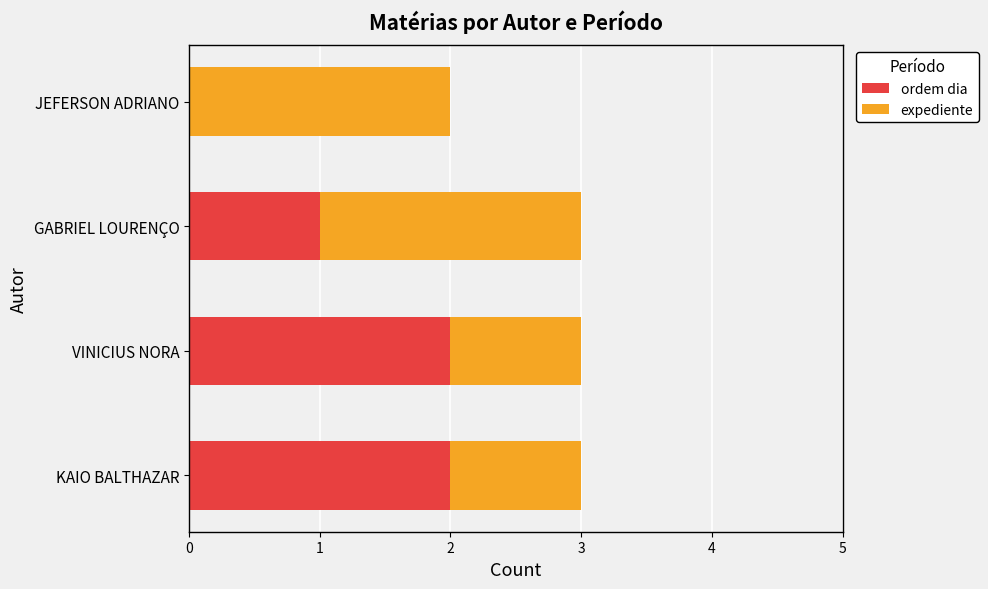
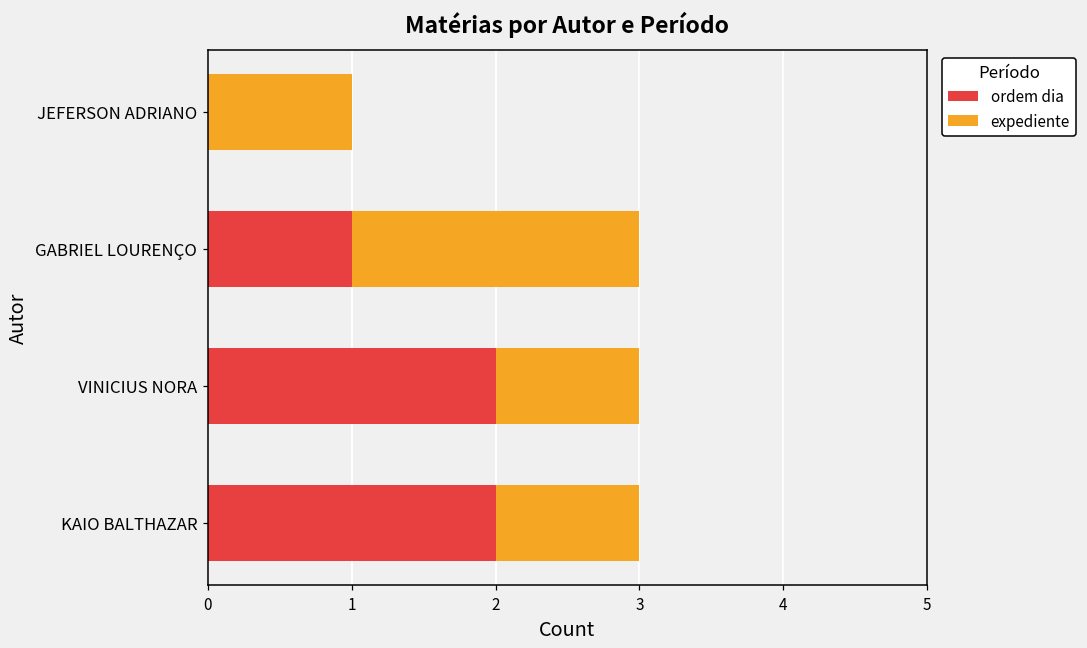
expediente, JEFERSON ADRIANO: 2 -> 1
